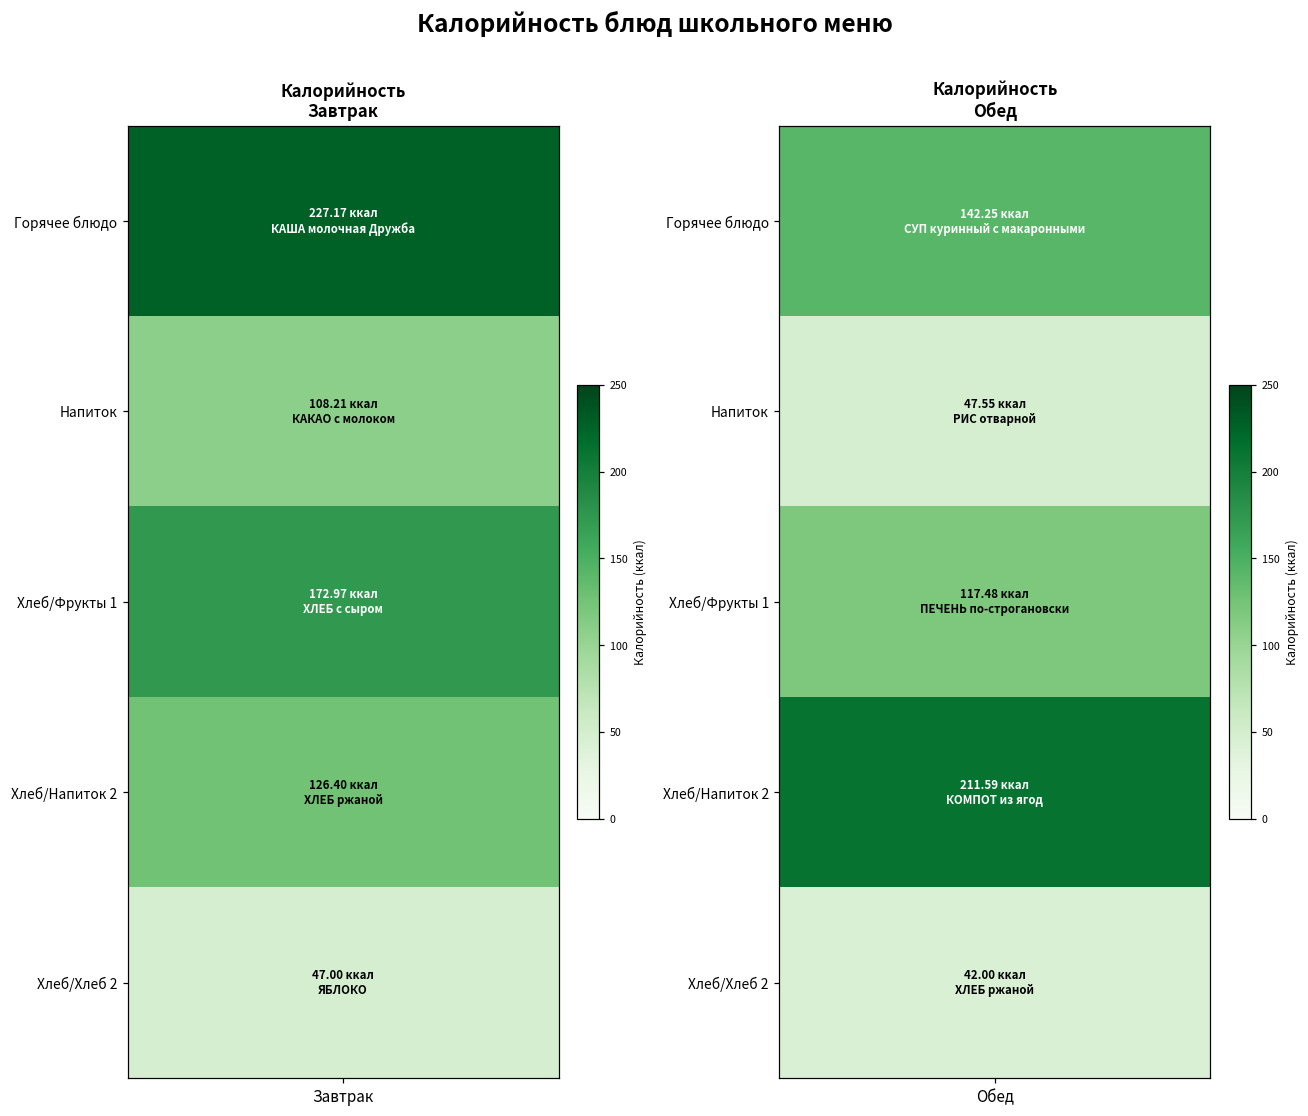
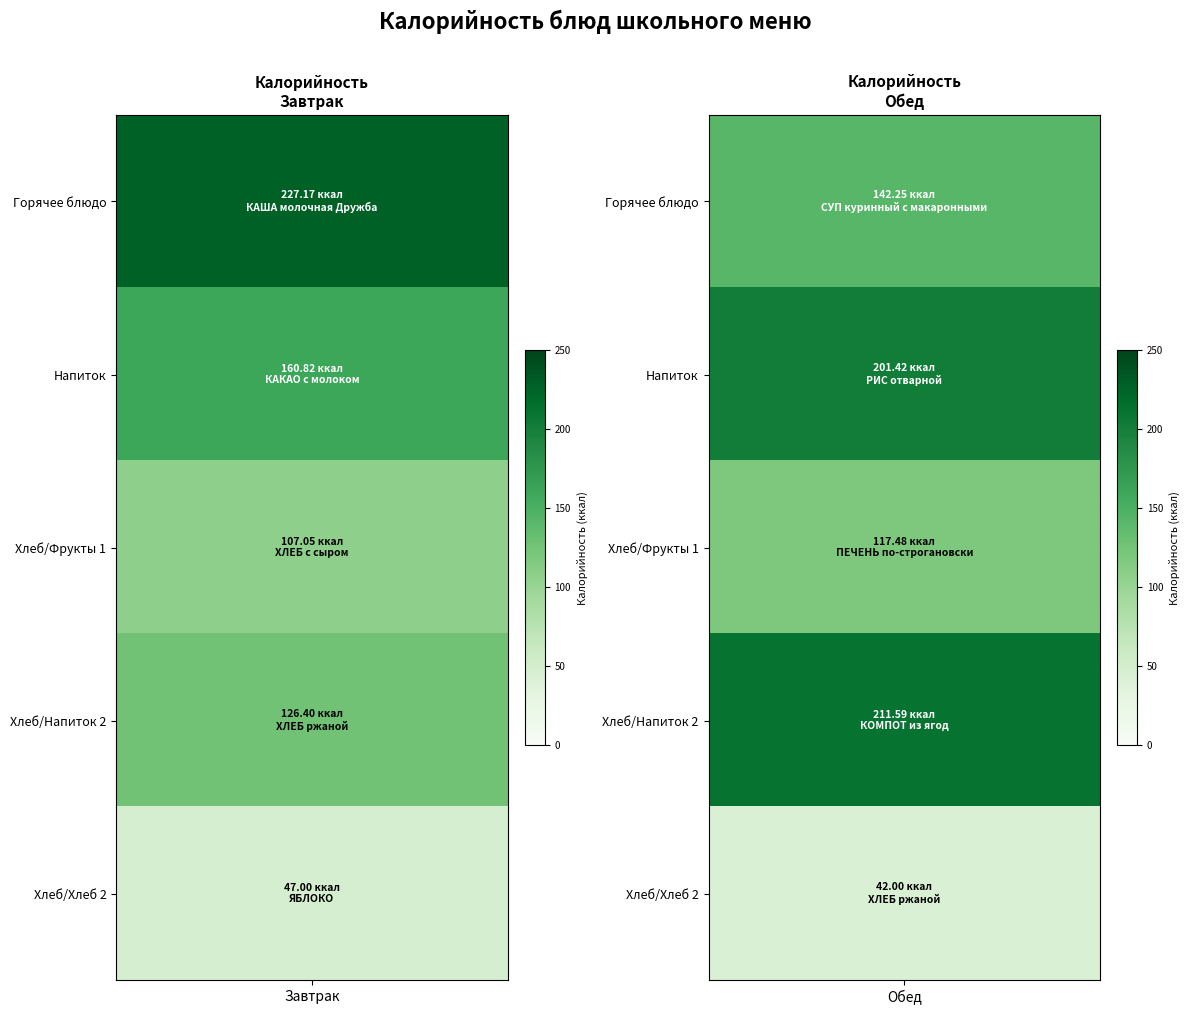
Калорийность Завтрак, Напиток, Завтрак: 108.21 -> 160.82
Калорийность Завтрак, Хлеб/Фрукты 1, Завтрак: 172.97 -> 107.05
Калорийность Обед, Напиток, Обед: 47.55 -> 201.42
